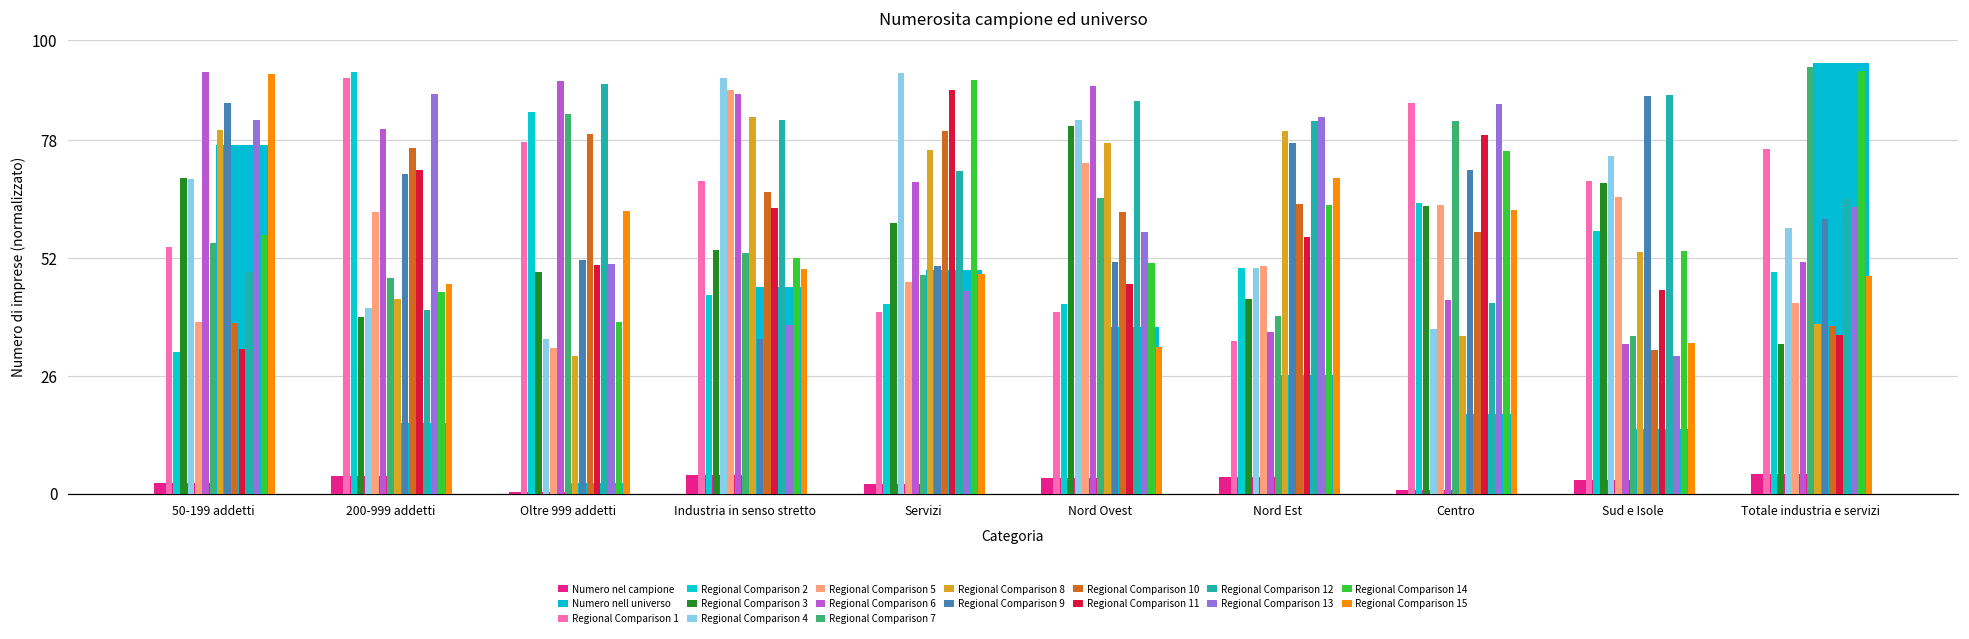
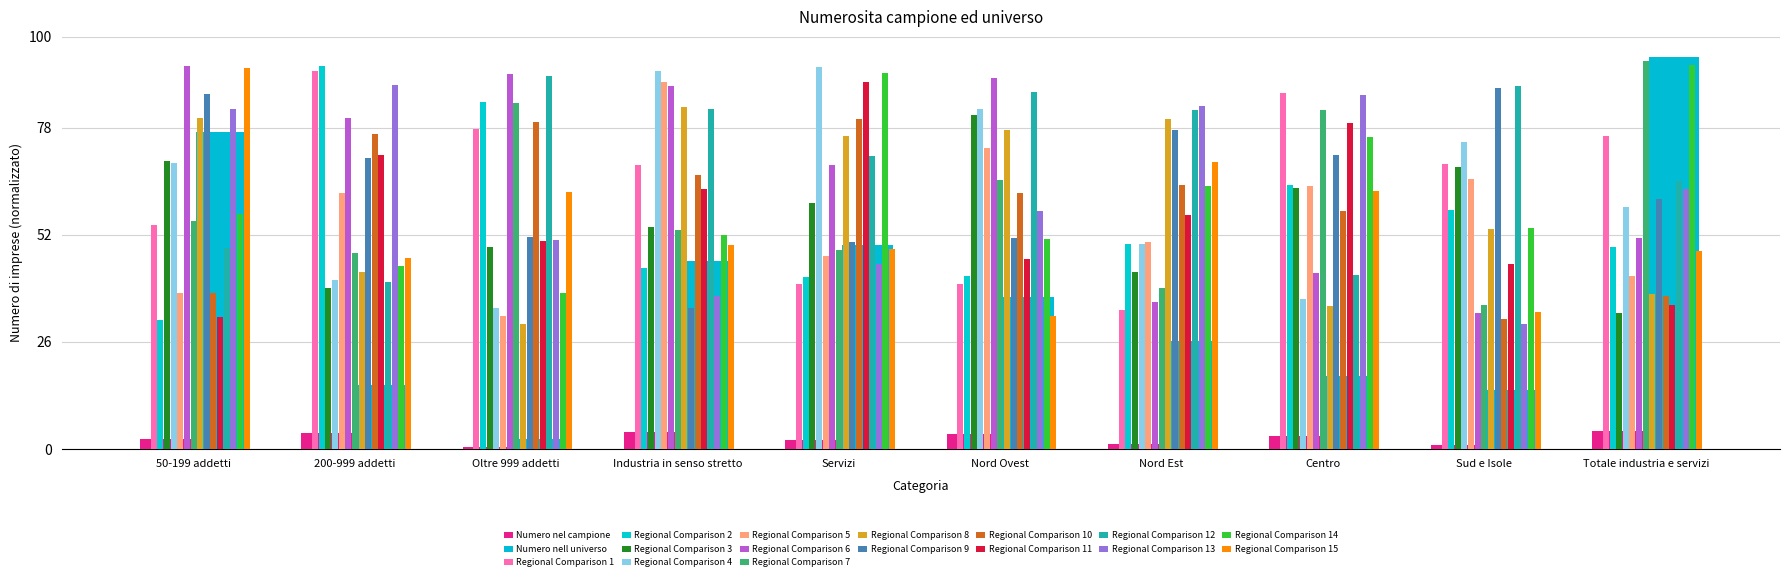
Numero nel campione, Nord Est: 4 -> 1
Numero nel campione, Centro: 1 -> 3
Numero nel campione, Sud e Isole: 3 -> 1
